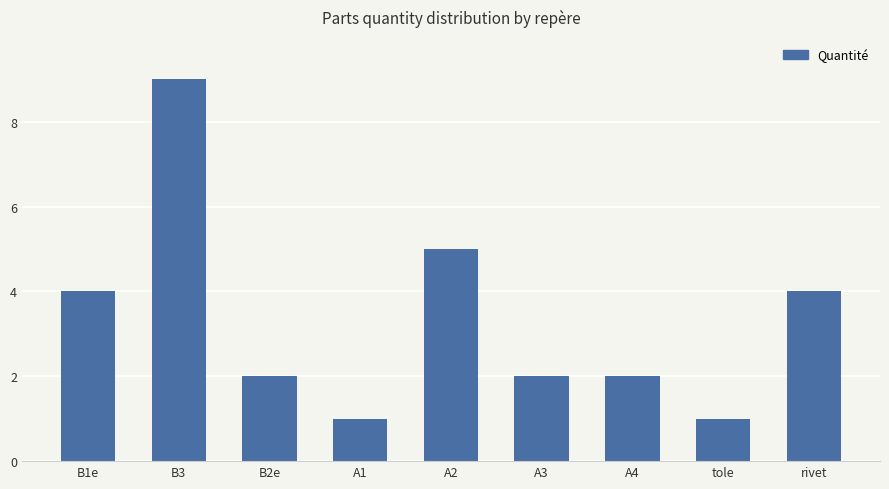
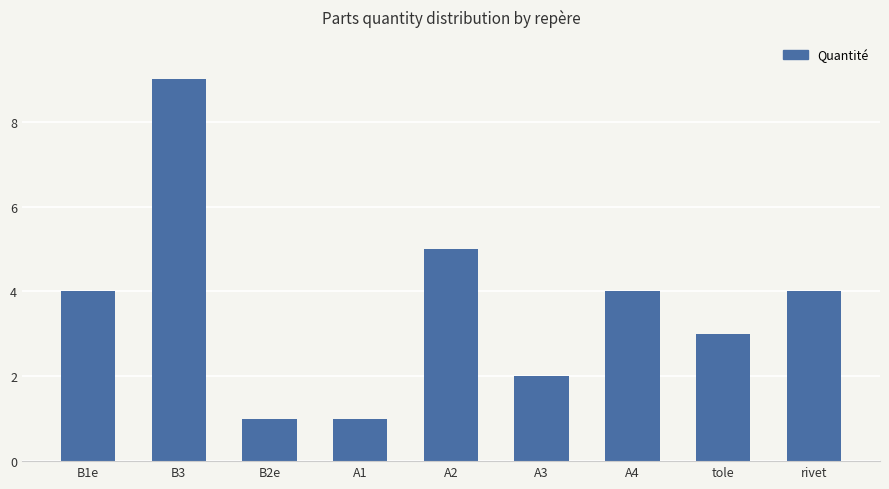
B2e: 2 -> 1
A4: 2 -> 4
tole: 1 -> 3
